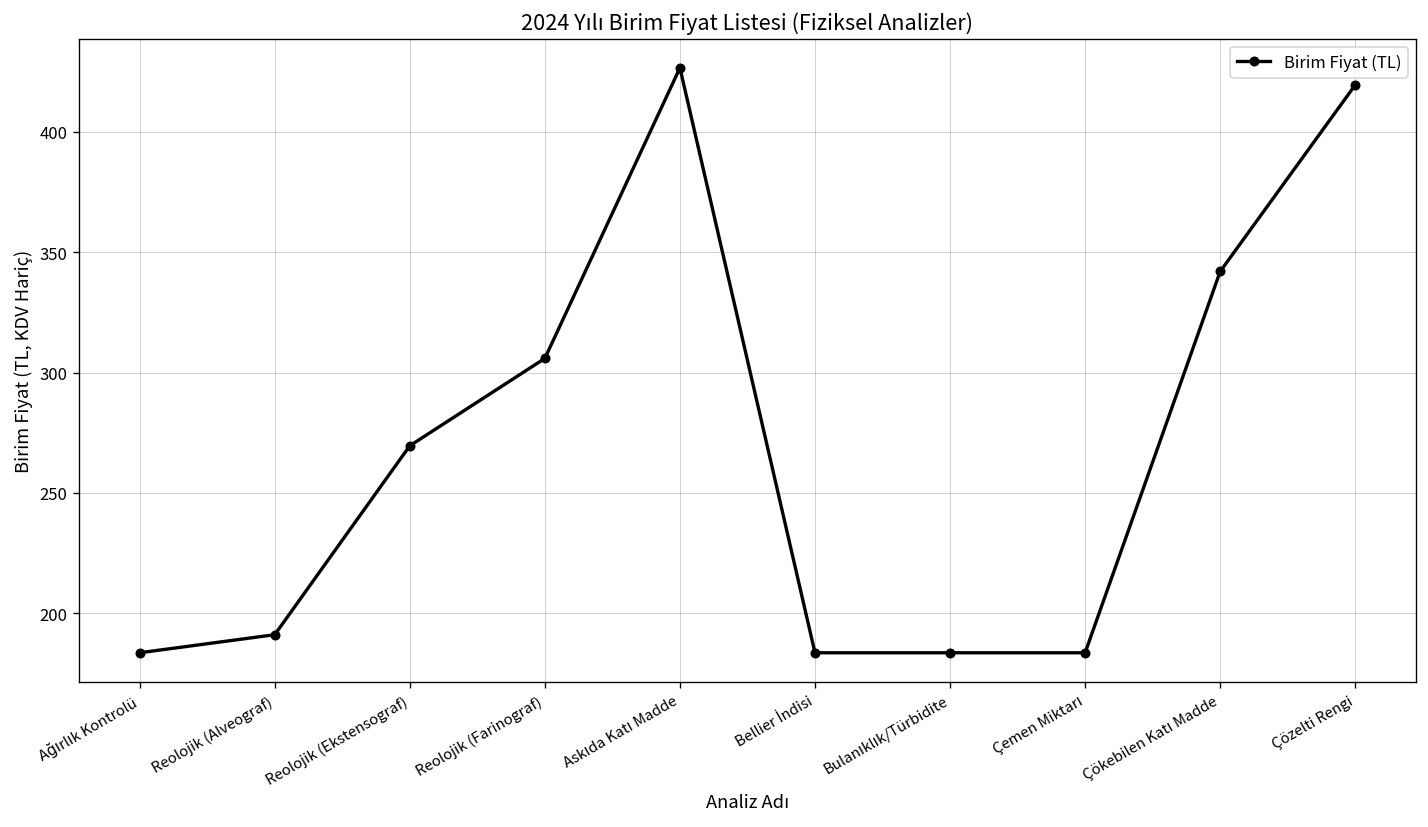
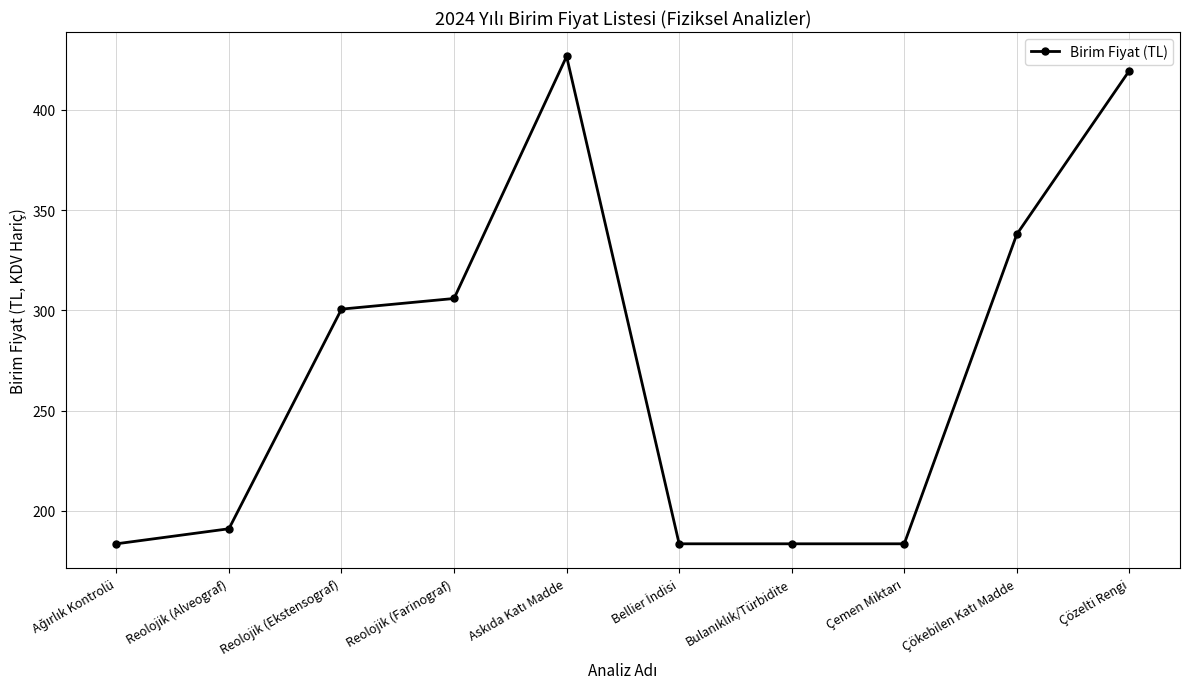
Reolojik (Ekstensograf): 270 -> 301
Çökebilen Katı Madde: 342 -> 338
